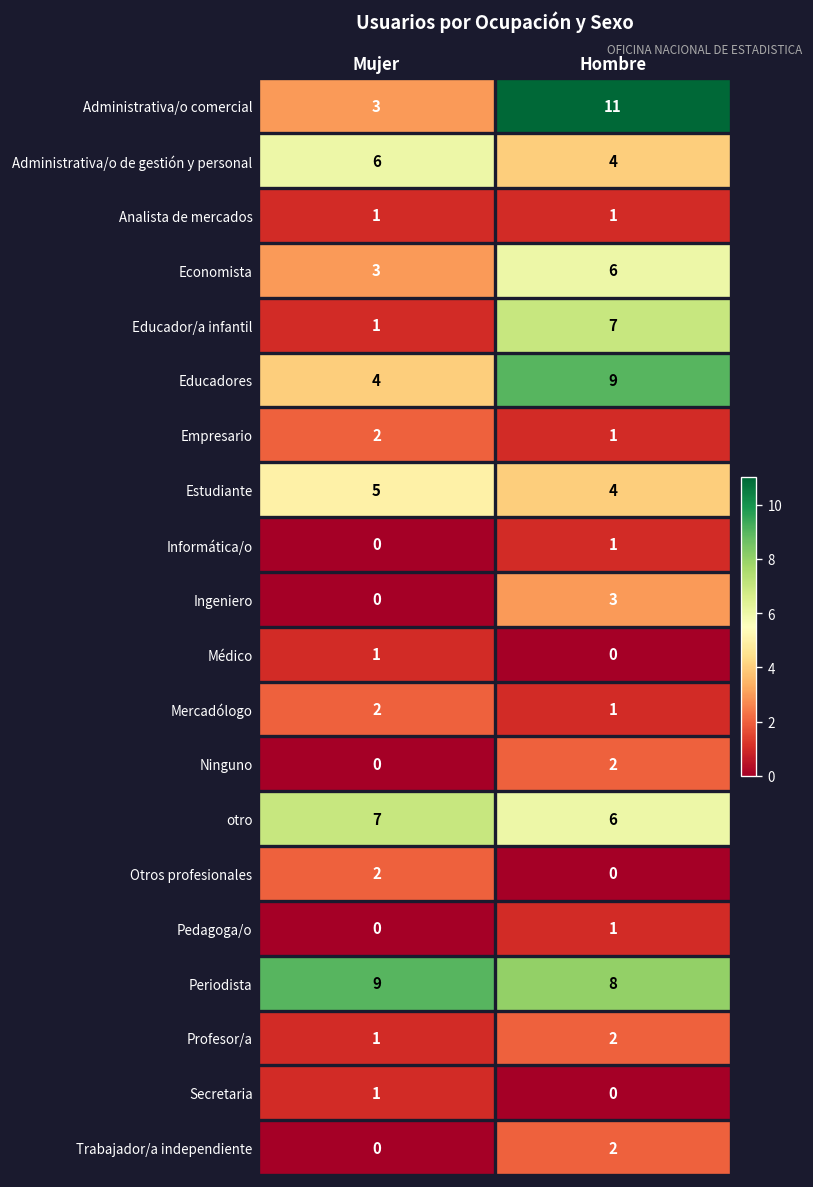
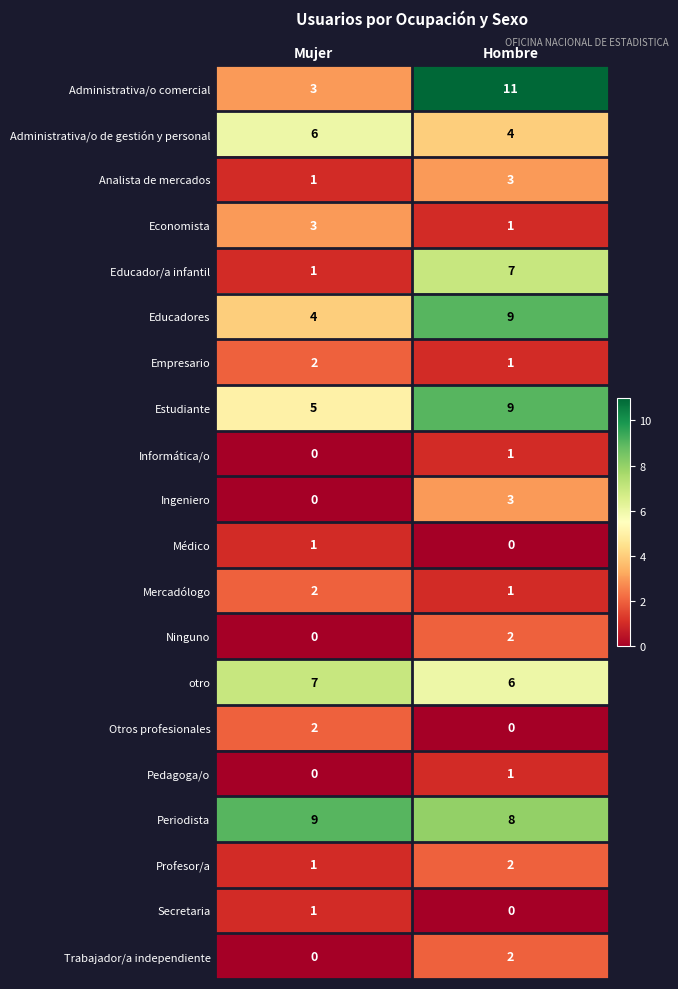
Analista de mercados, Hombre: 1 -> 3
Economista, Hombre: 6 -> 1
Estudiante, Hombre: 4 -> 9
